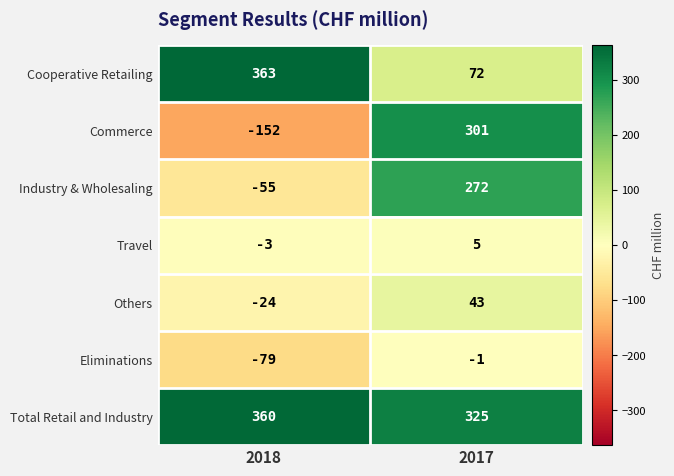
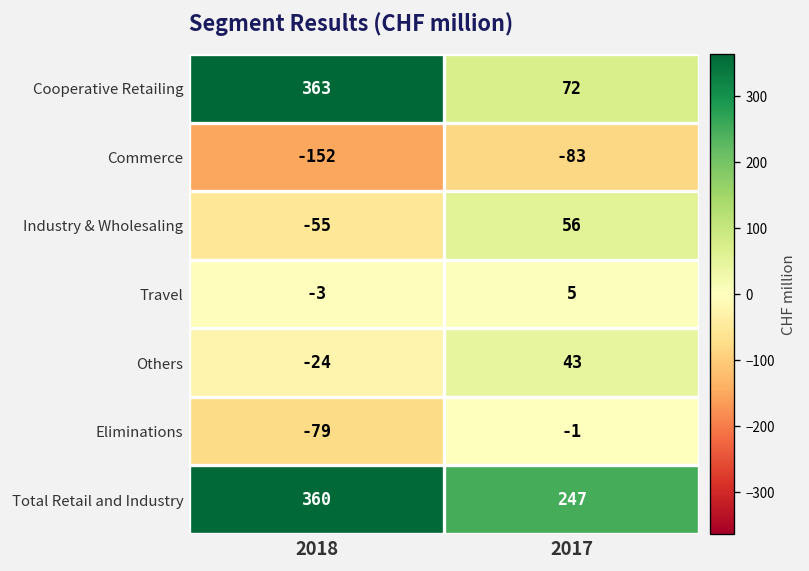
Commerce, 2017: 301 -> -83
Industry & Wholesaling, 2017: 272 -> 56
Total Retail and Industry, 2017: 325 -> 247
